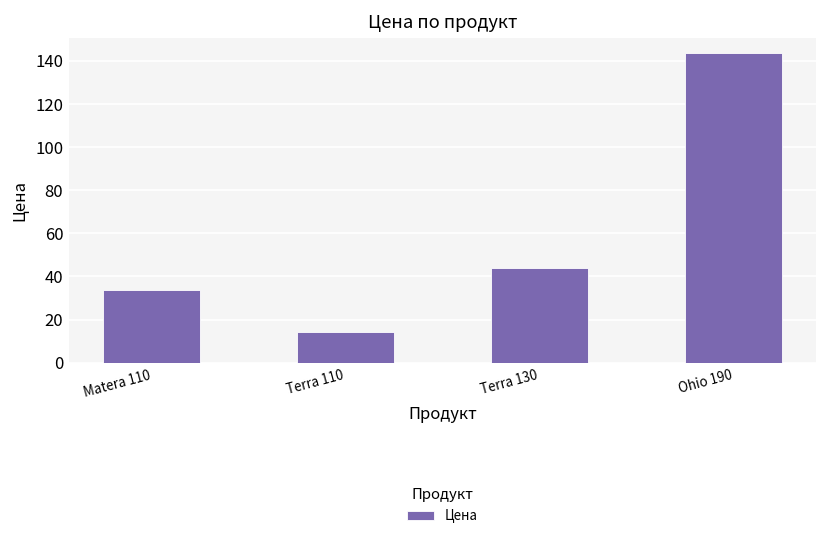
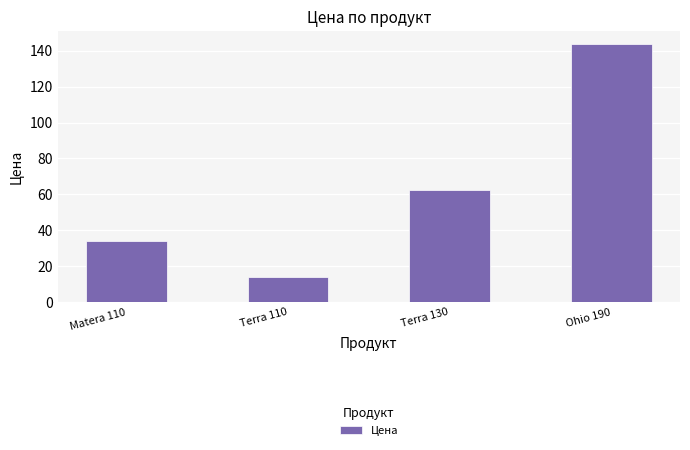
Terra 130: 44 -> 62
